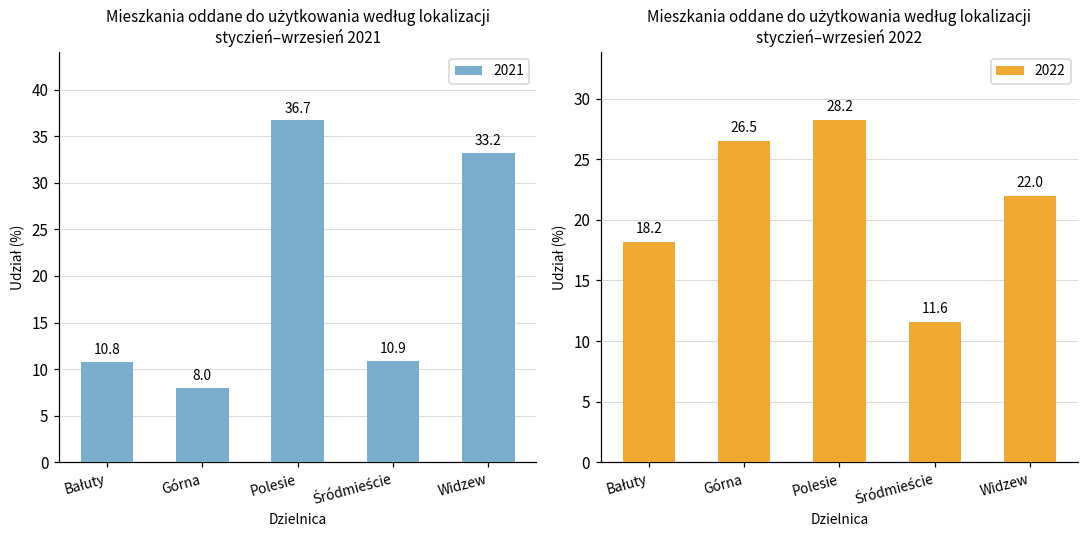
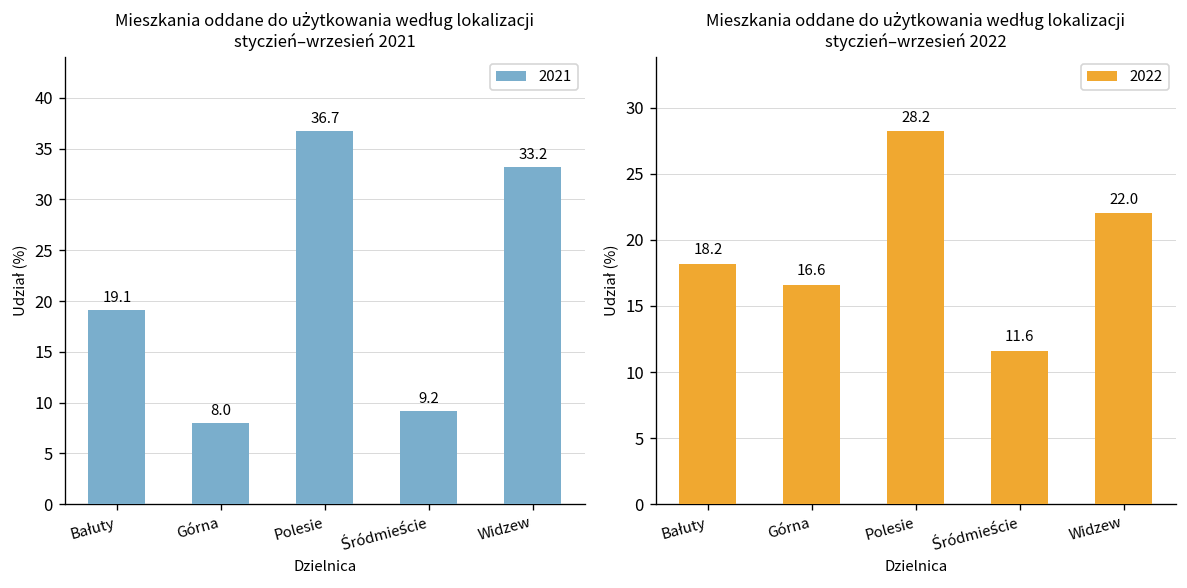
Mieszkania oddane do użytkowania według lokalizacji styczień–wrzesień 2021, Bałuty: 10.8 -> 19.1
Mieszkania oddane do użytkowania według lokalizacji styczień–wrzesień 2021, Śródmieście: 10.9 -> 9.2
Mieszkania oddane do użytkowania według lokalizacji styczień–wrzesień 2022, Górna: 26.5 -> 16.6
